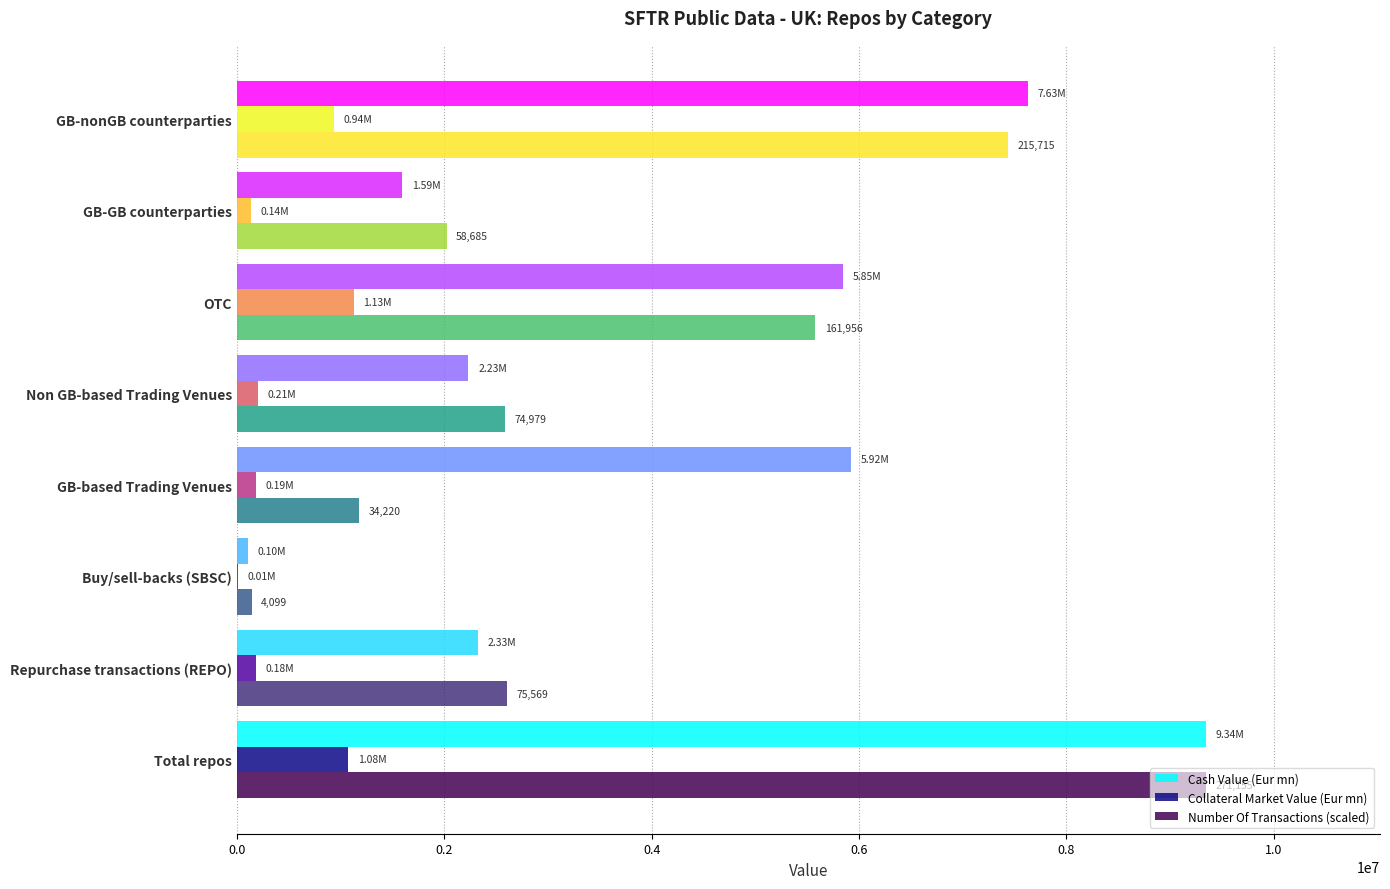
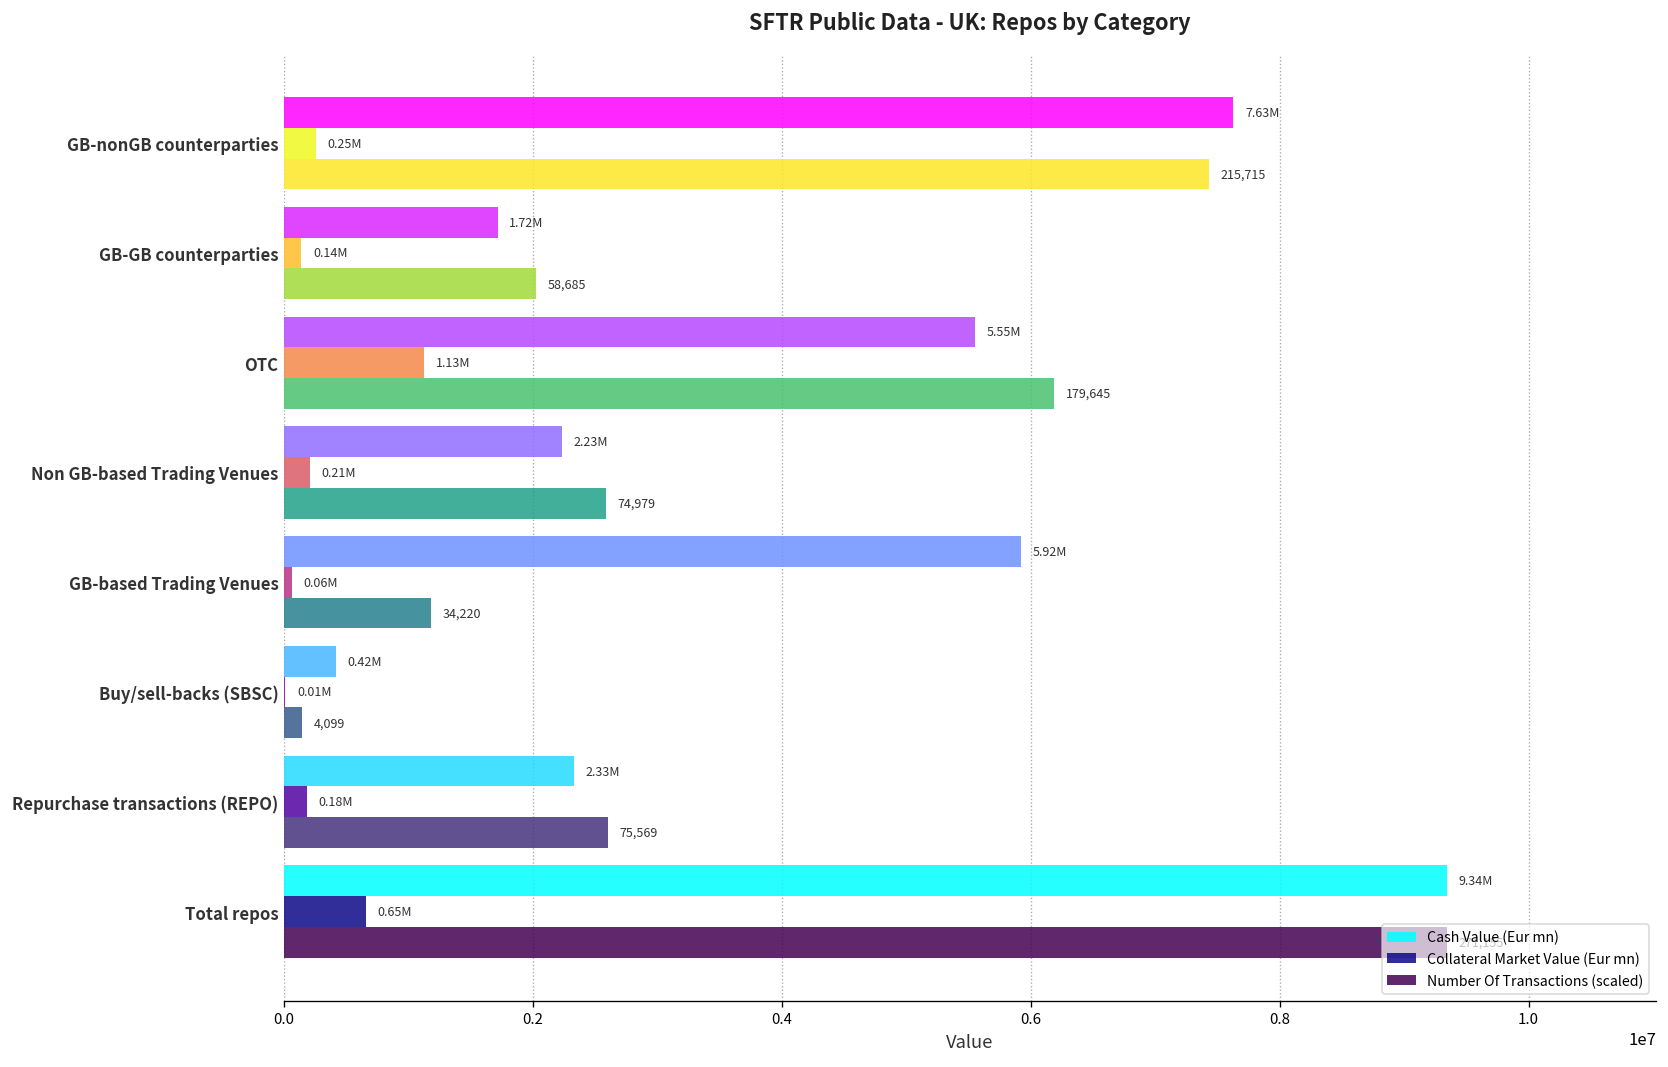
Collateral Market Value (Eur mn), GB-nonGB counterparties: 0.94M -> 0.25M
Cash Value (Eur mn), GB-GB counterparties: 1.59M -> 1.72M
Cash Value (Eur mn), OTC: 5.85M -> 5.55M
Number Of Transactions (scaled), OTC: 161,956 -> 179,645
Collateral Market Value (Eur mn), GB-based Trading Venues: 0.19M -> 0.06M
Cash Value (Eur mn), Buy/sell-backs (SBSC): 0.10M -> 0.42M
Collateral Market Value (Eur mn), Total repos: 1.08M -> 0.65M
